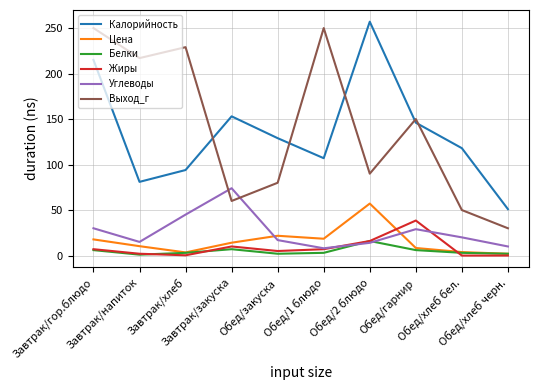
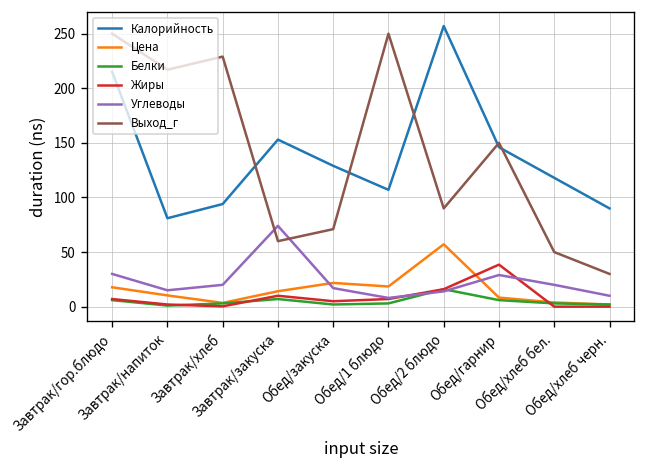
Углеводы, Завтрак/хлеб: 50 -> 20
Выход_г, Обед/закуска: 80 -> 70
Калорийность, Обед/хлеб черн.: 50 -> 90
